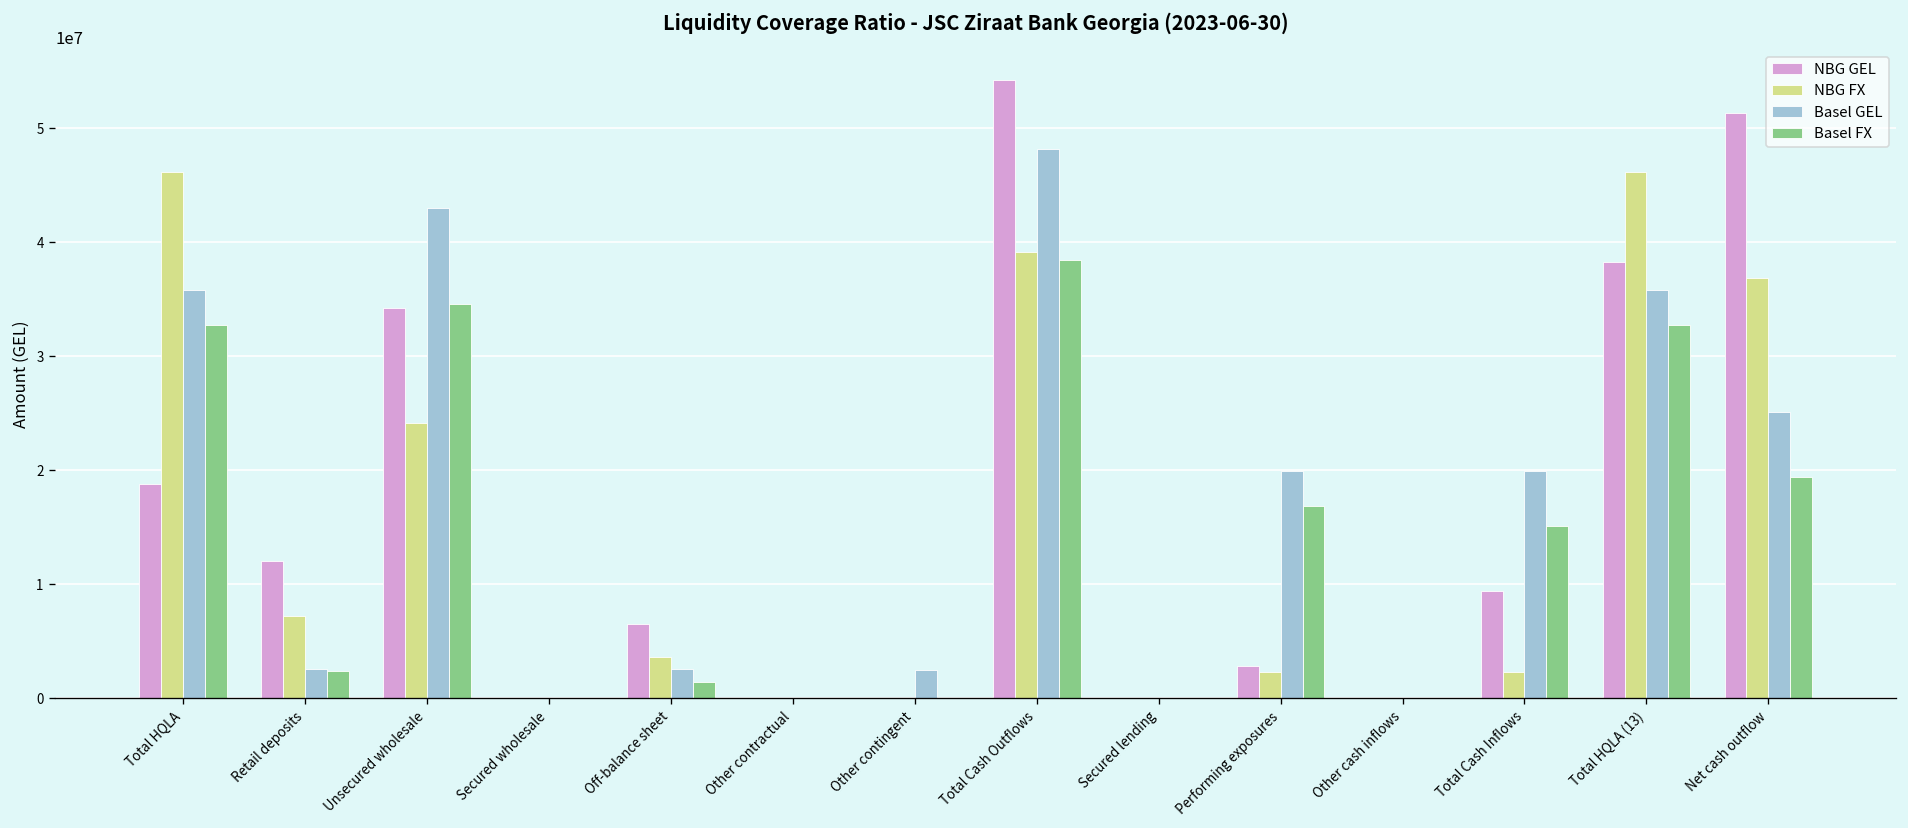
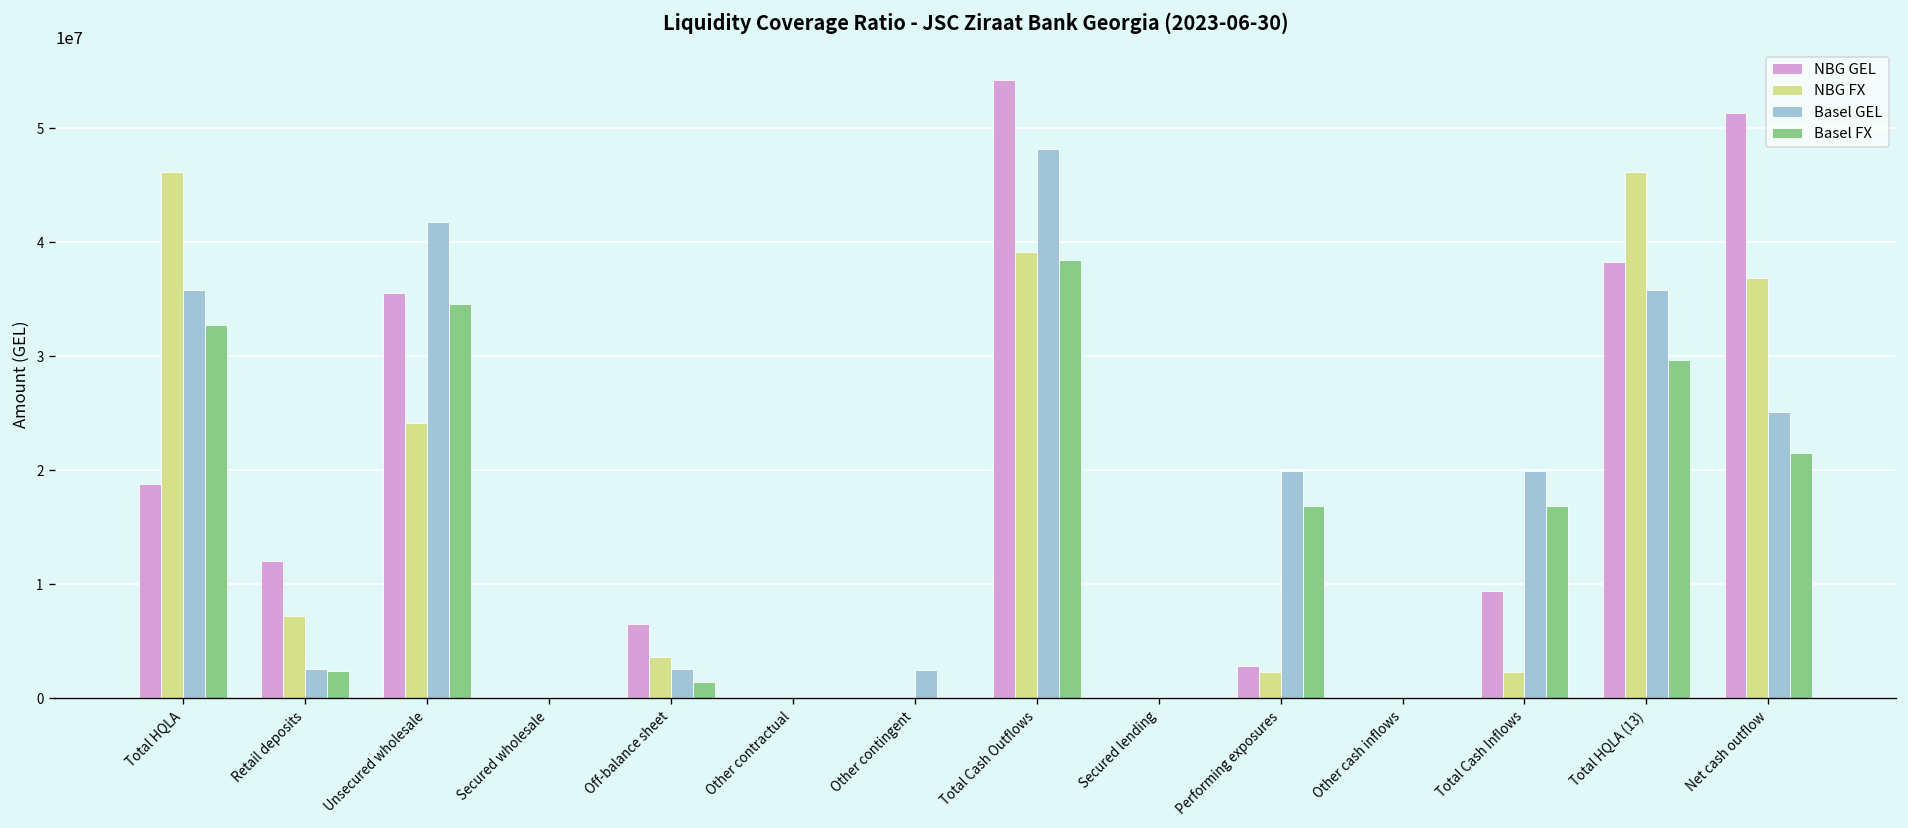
NBG GEL, Unsecured wholesale: 34000000 -> 36000000
Basel GEL, Unsecured wholesale: 43000000 -> 42000000
Basel FX, Total Cash Inflows: 15000000 -> 17000000
Basel FX, Total HQLA (13): 33000000 -> 30000000
Basel FX, Net cash outflow: 19000000 -> 22000000
